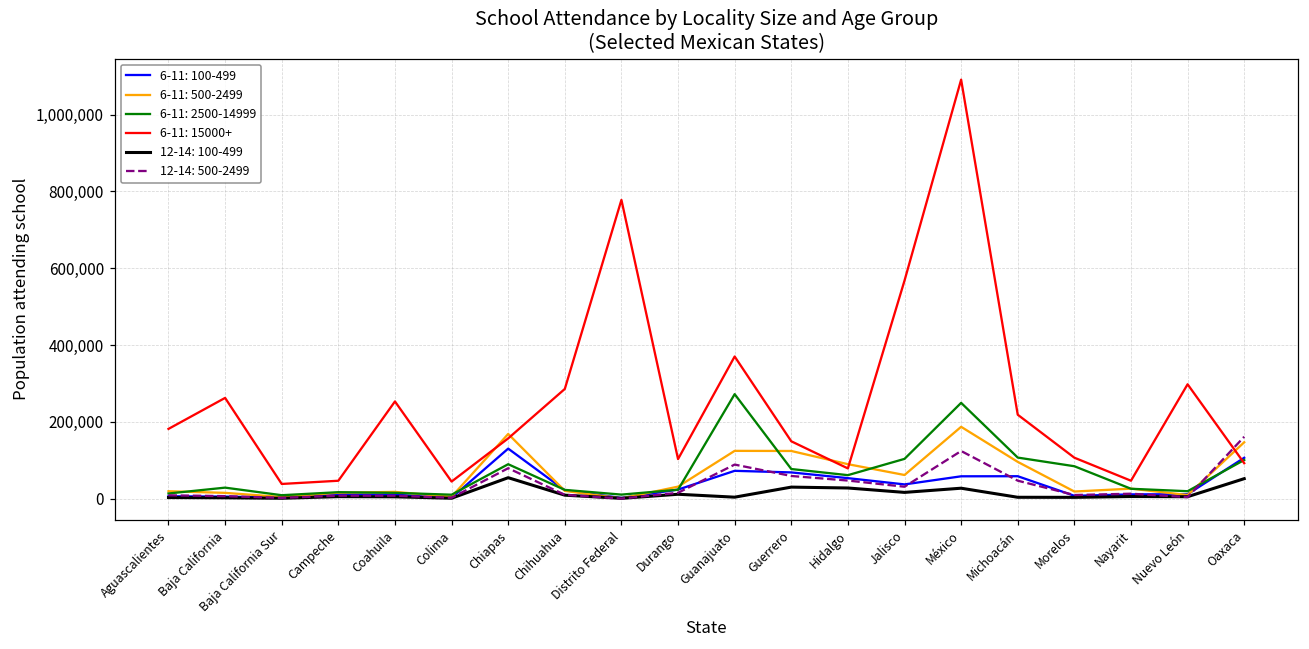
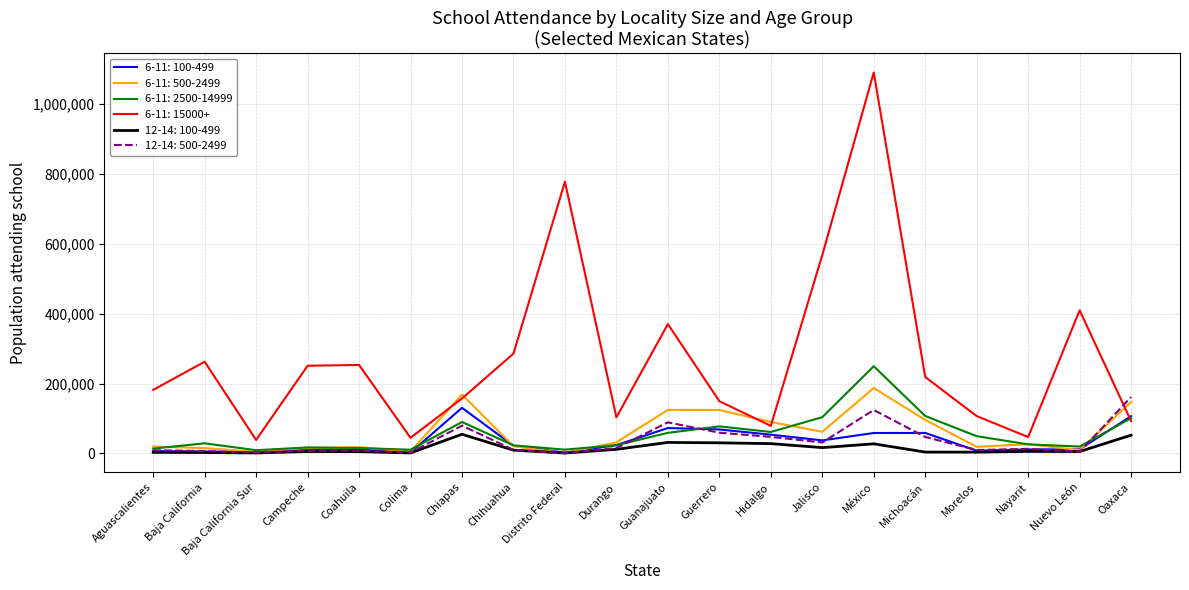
6-11: 15000+, Campeche: 50,000 -> 250,000
6-11: 2500-14999, Guanajuato: 270,000 -> 60,000
12-14: 100-499, Guanajuato: 0 -> 30,000
6-11: 2500-14999, Morelos: 80,000 -> 50,000
6-11: 15000+, Nuevo León: 300,000 -> 410,000
